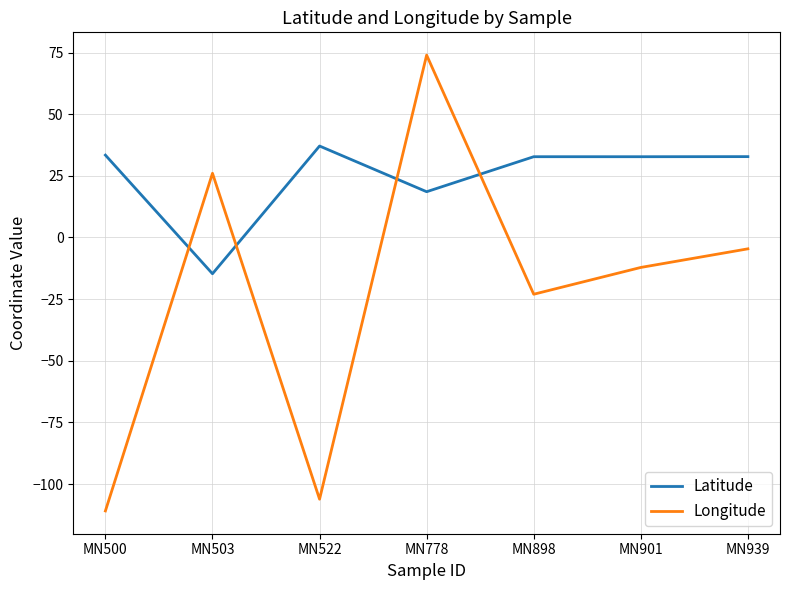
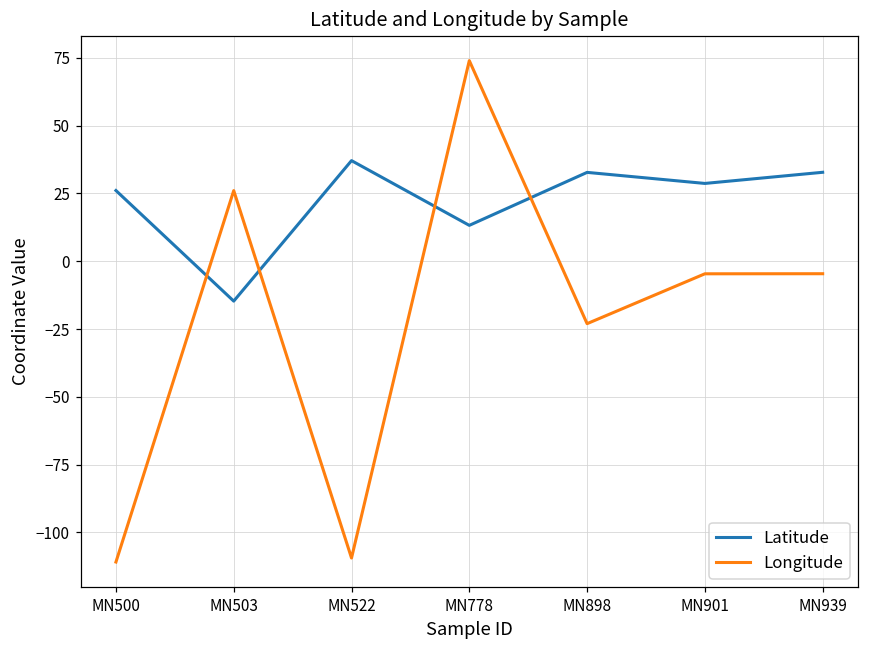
Latitude, MN500: 33 -> 26
Longitude, MN522: -106 -> -109
Latitude, MN778: 19 -> 13
Latitude, MN901: 33 -> 29
Longitude, MN901: -12 -> -5
